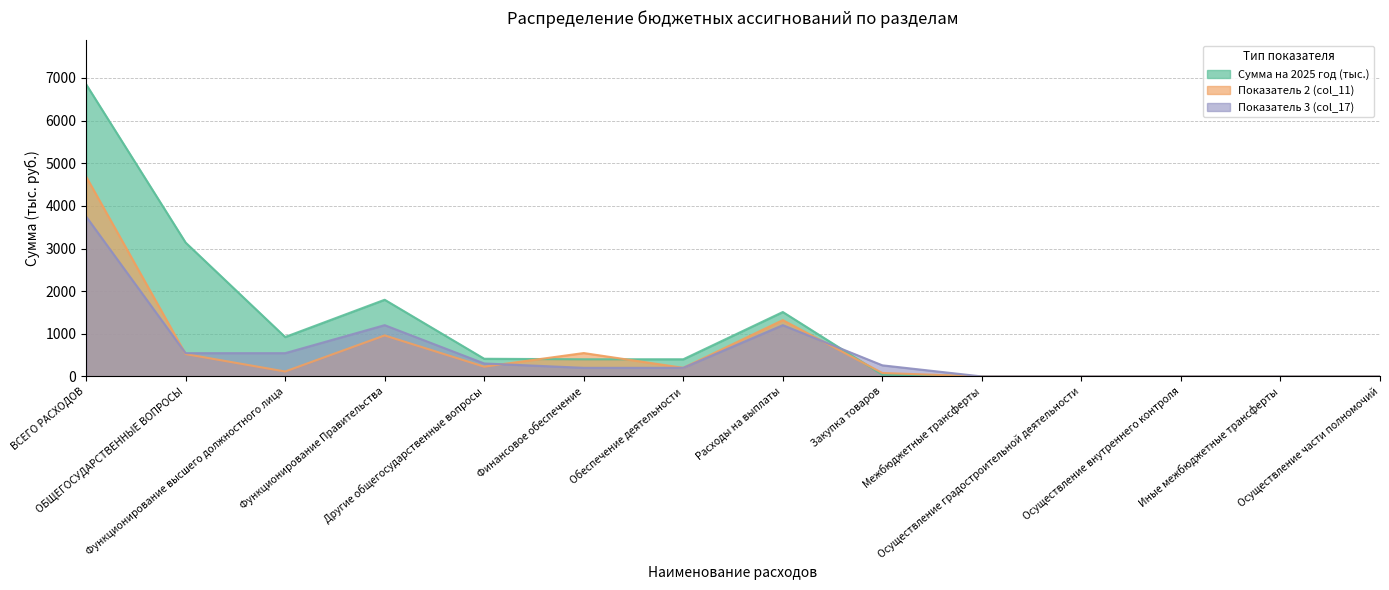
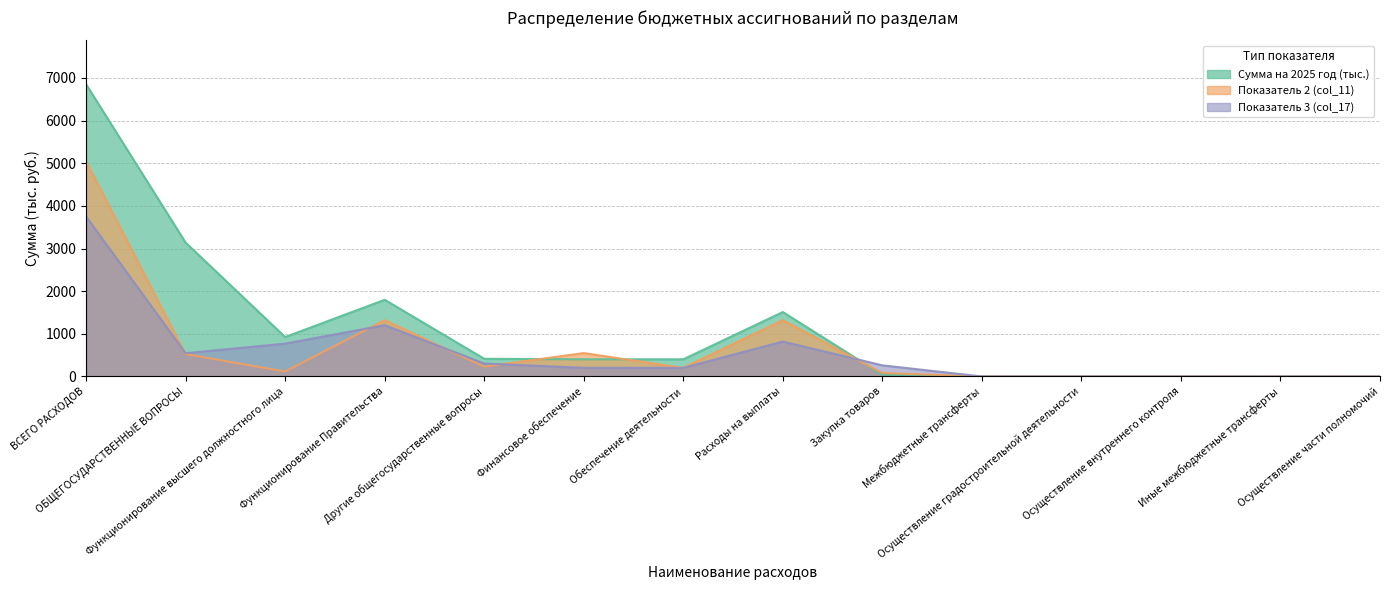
Показатель 2 (col_11), ВСЕГО РАСХОДОВ: 4700 -> 5000
Показатель 3 (col_17), Функционирование высшего должностного лица: 500 -> 800
Показатель 2 (col_11), Функционирование Правительства: 1000 -> 1300
Показатель 3 (col_17), Расходы на выплаты: 1200 -> 800
